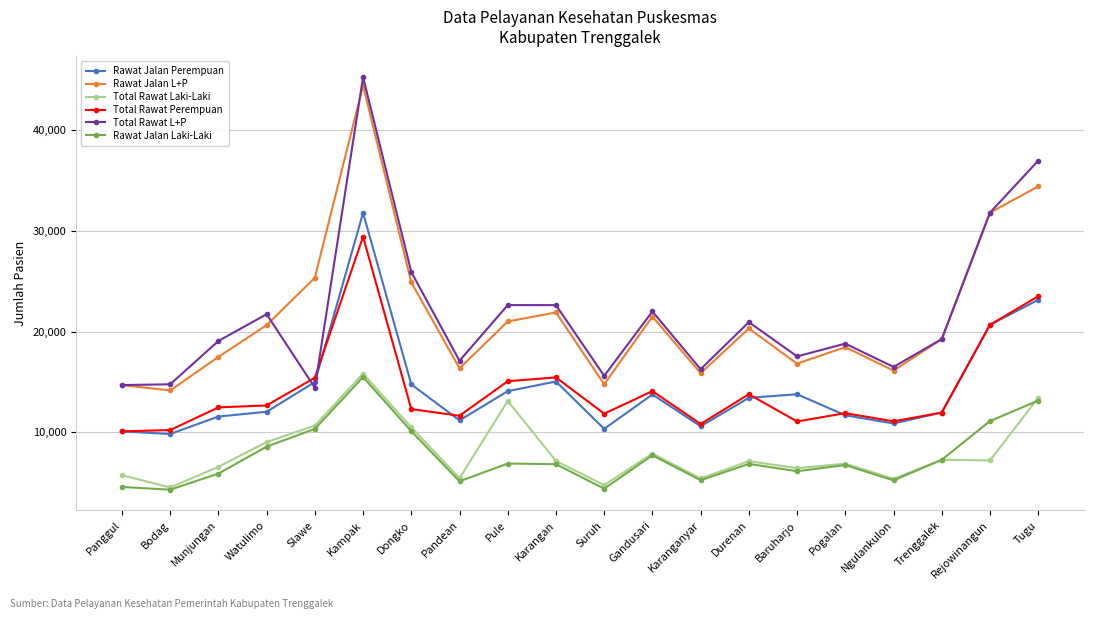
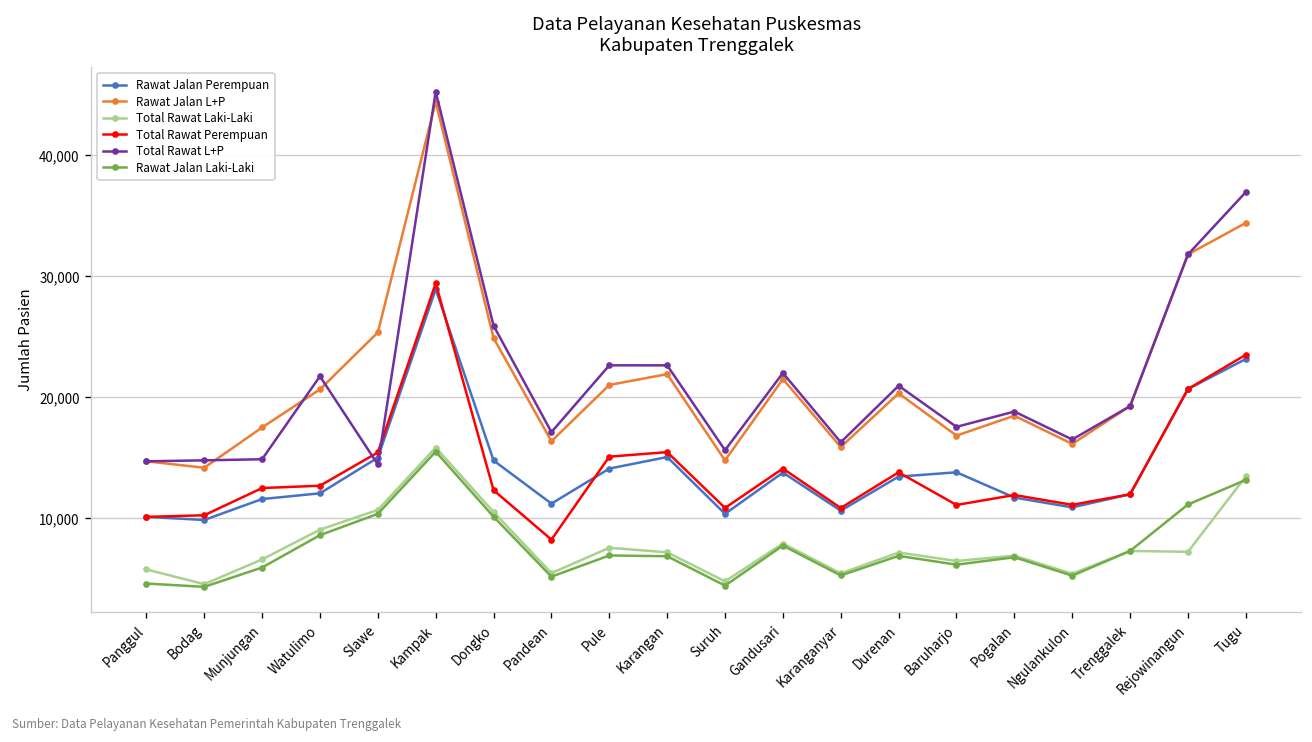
Total Rawat L+P, Munjungan: 19,100 -> 14,900
Rawat Jalan Perempuan, Kampak: 31,800 -> 28,900
Total Rawat Perempuan, Pandean: 11,700 -> 8,200
Total Rawat Laki-Laki, Pule: 13,100 -> 7,600
Total Rawat Perempuan, Suruh: 11,900 -> 10,800
